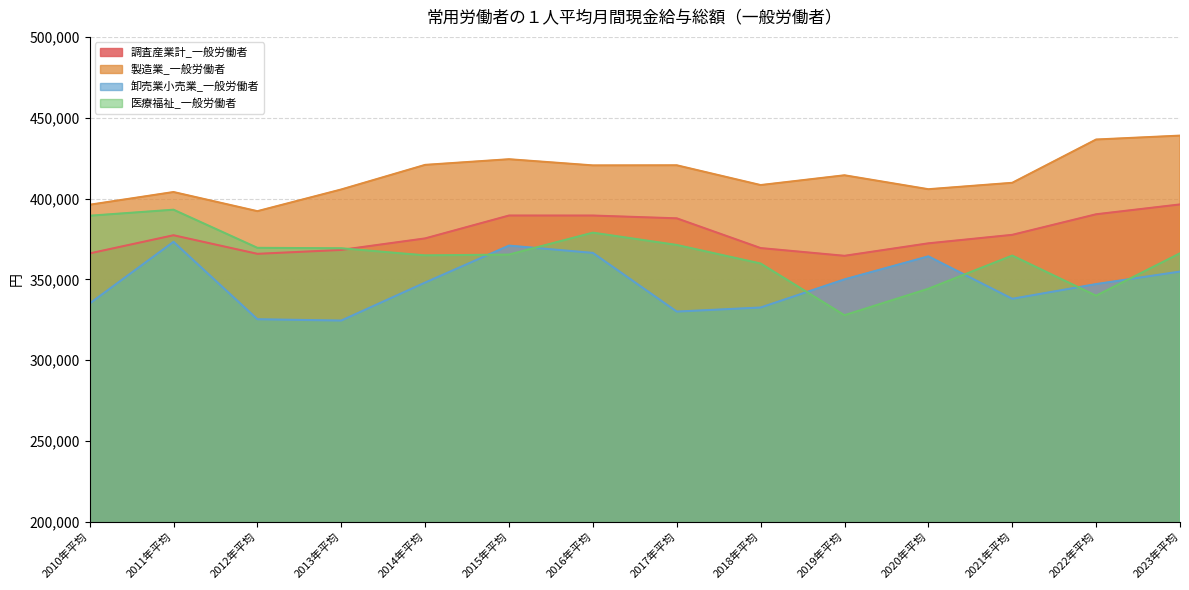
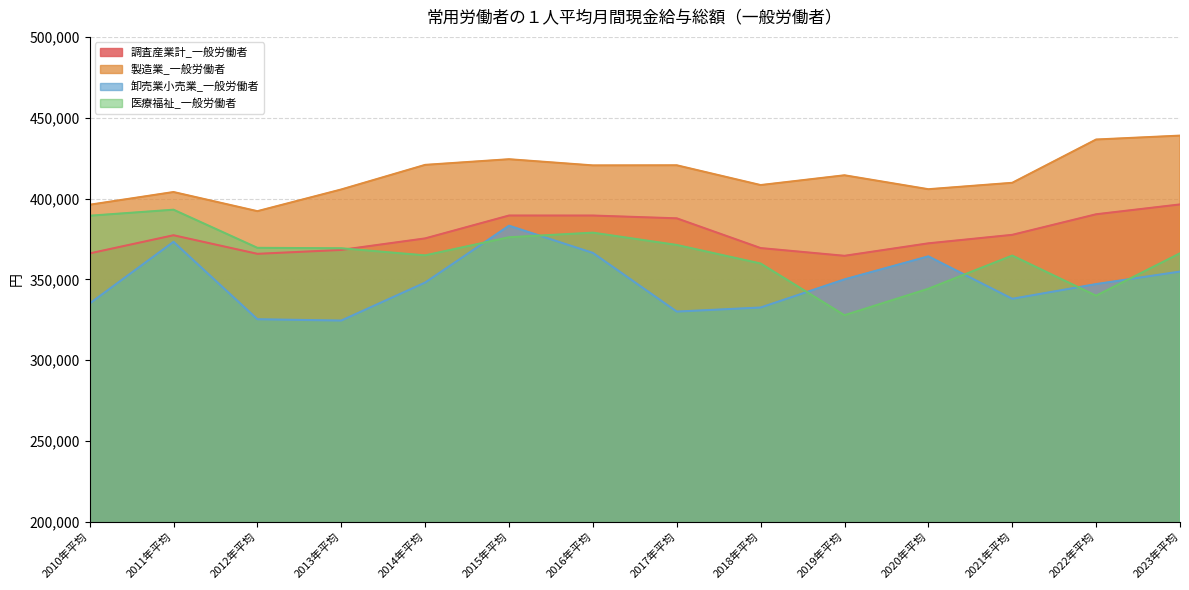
卸売業小売業_一般労働者, 2015年平均: 371,000 -> 383,000
医療福祉_一般労働者, 2015年平均: 365,000 -> 376,000
